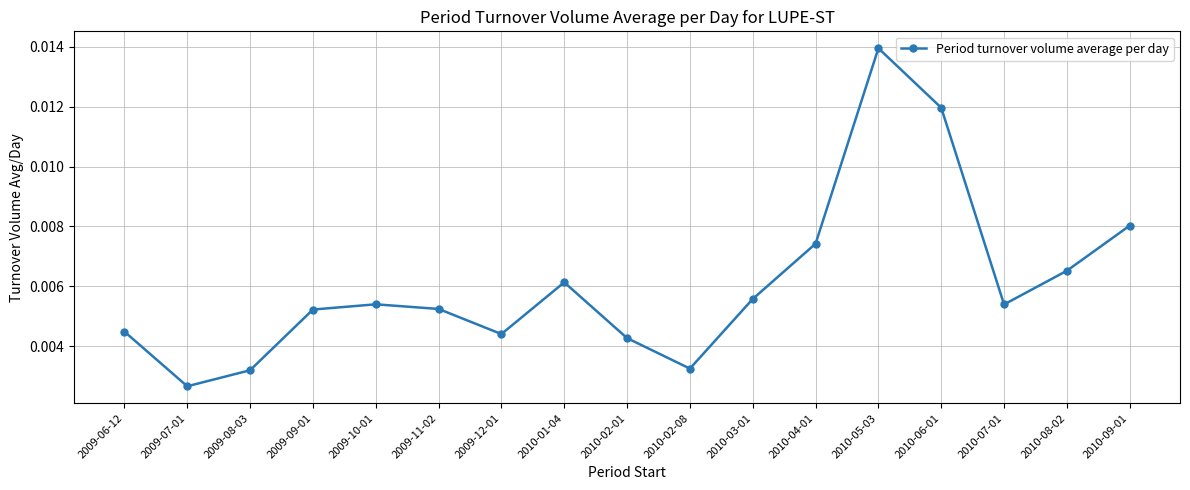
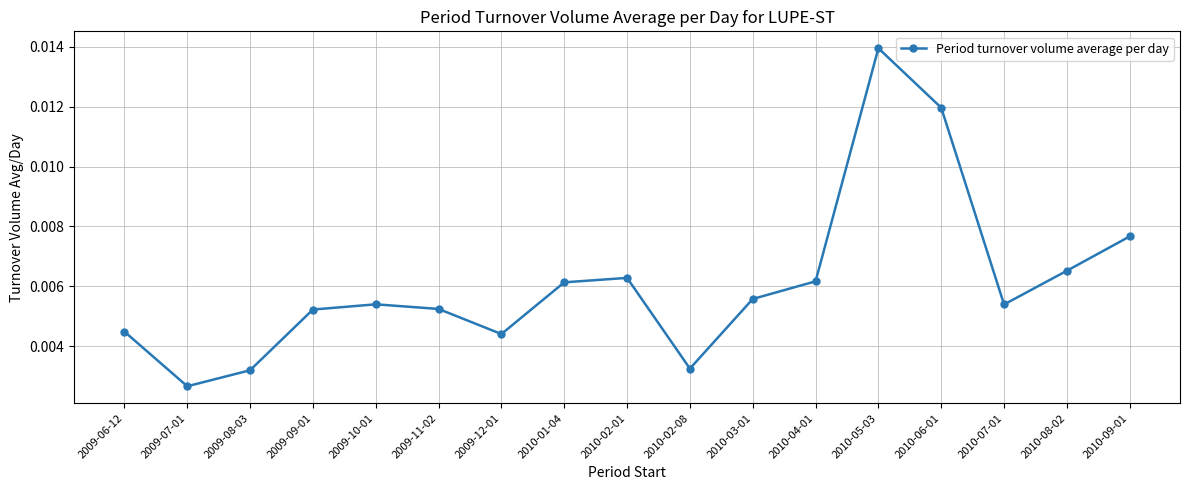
2010-02-01: 0.0043 -> 0.0063
2010-04-01: 0.0074 -> 0.0062
2010-09-01: 0.0080 -> 0.0077
